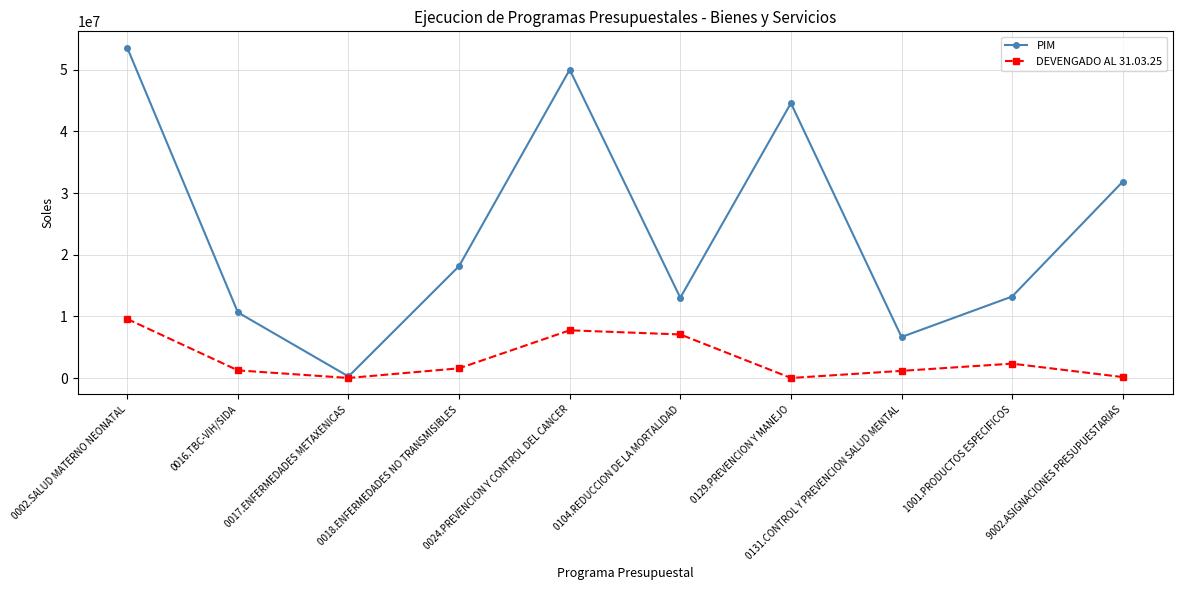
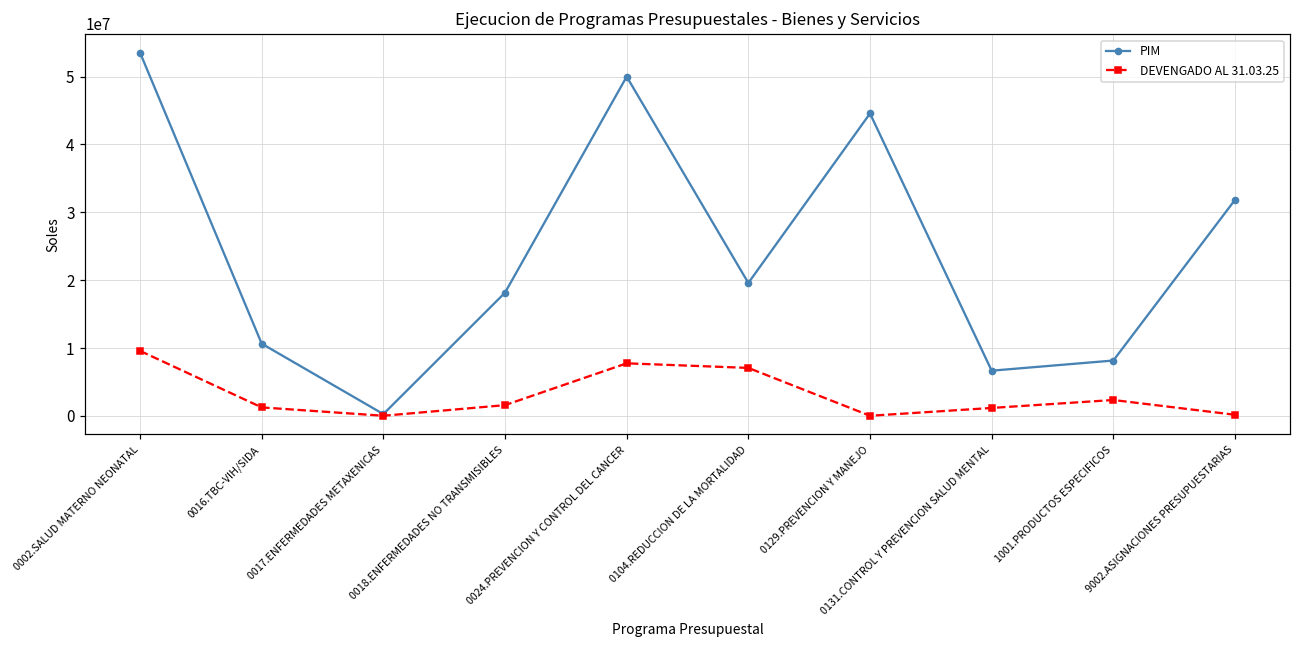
PIM, 0104.REDUCCION DE LA MORTALIDAD: 13000000 -> 20000000
PIM, 1001.PRODUCTOS ESPECIFICOS: 13000000 -> 8000000
